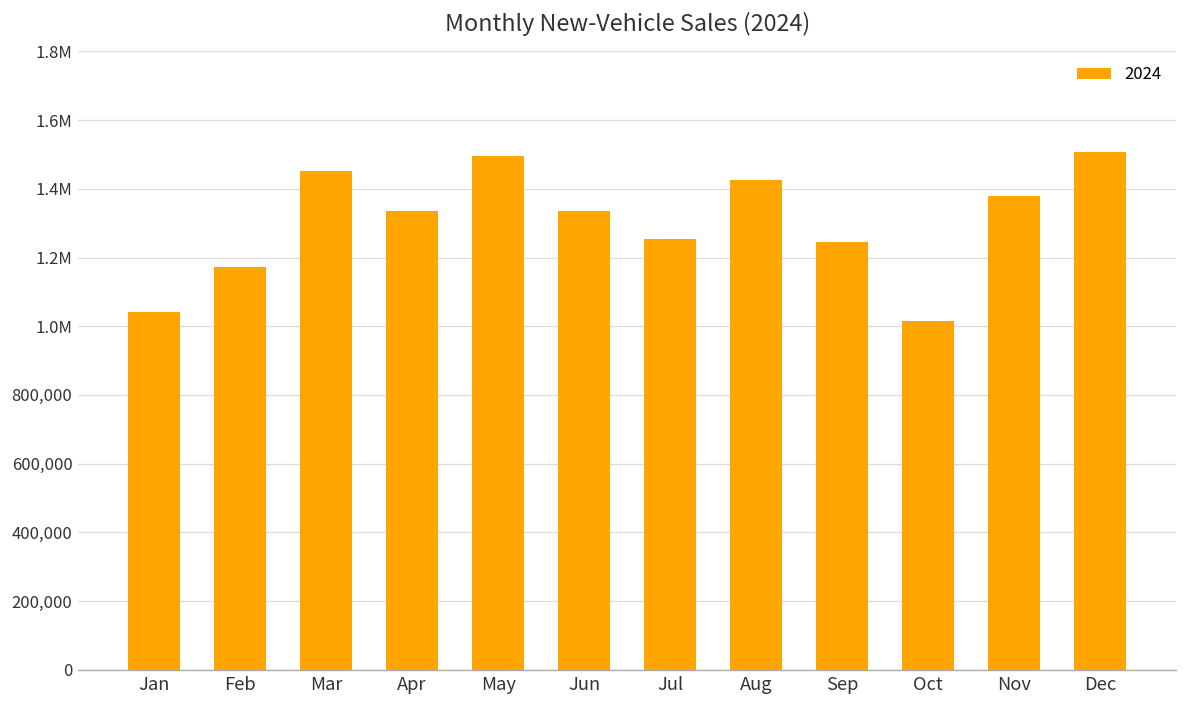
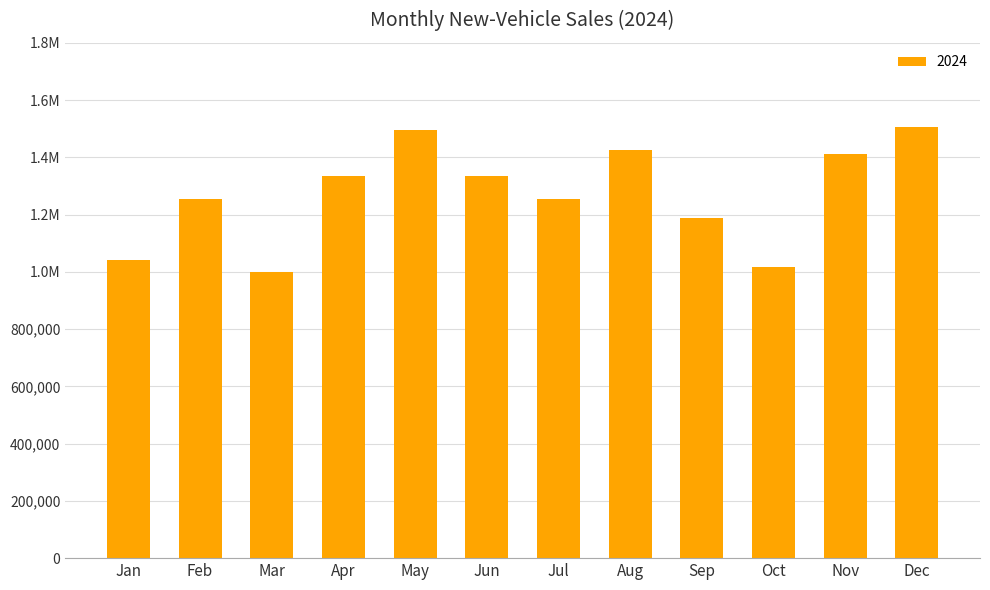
Feb: 1,170,000 -> 1,250,000
Mar: 1,450,000 -> 1,000,000
Sep: 1,240,000 -> 1,190,000
Nov: 1,380,000 -> 1,410,000
